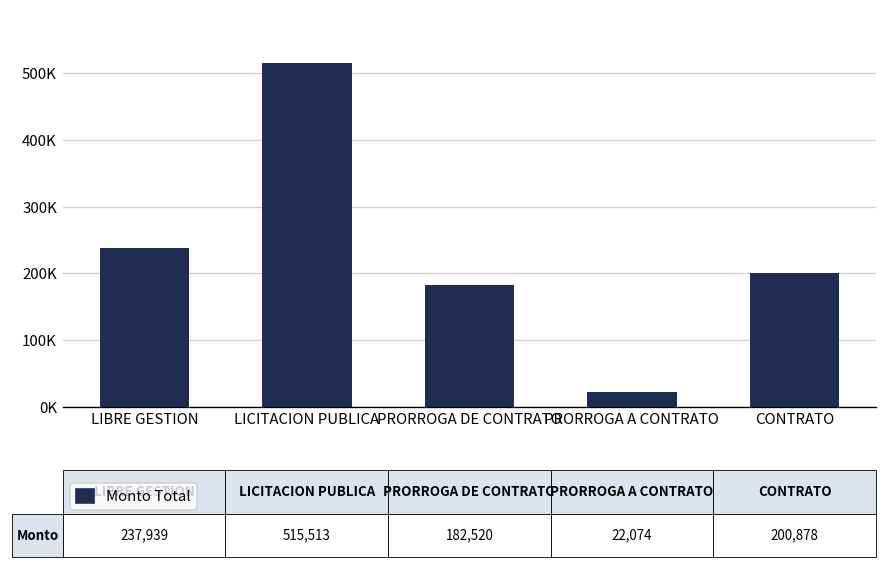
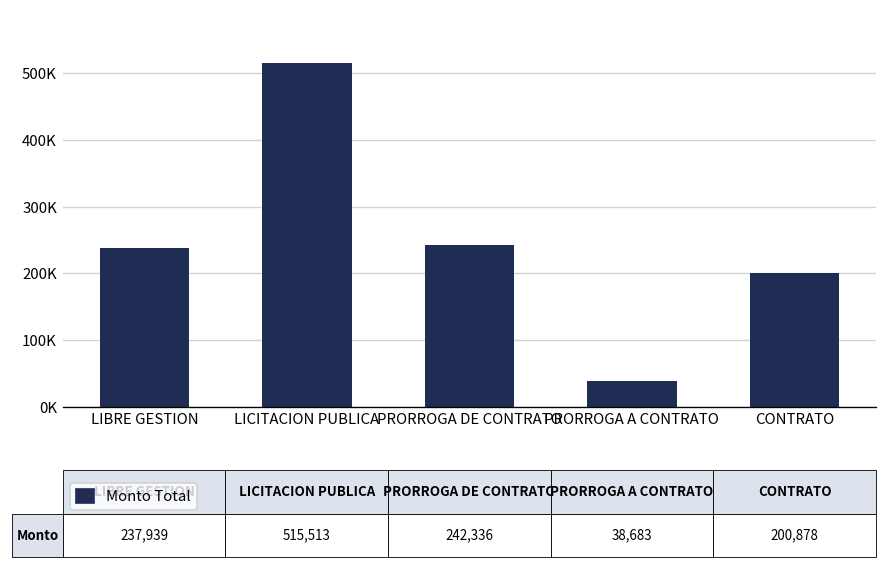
PRORROGA DE CONTRATO: 182,520 -> 242,336
PRORROGA A CONTRATO: 22,074 -> 38,683
